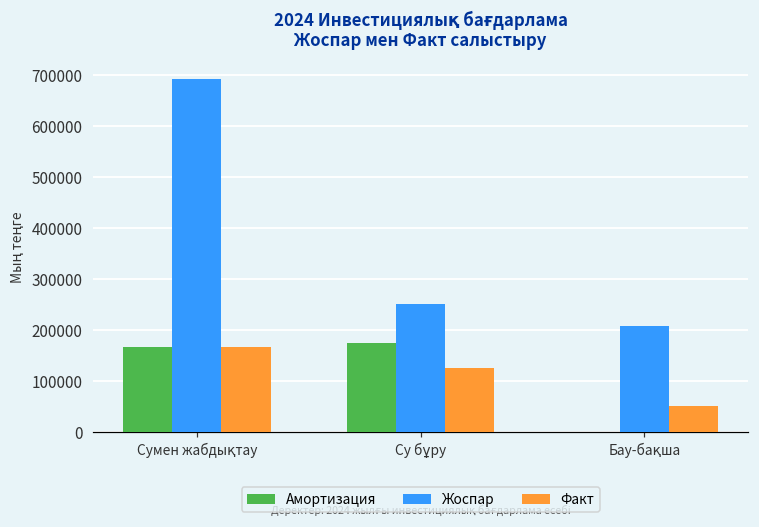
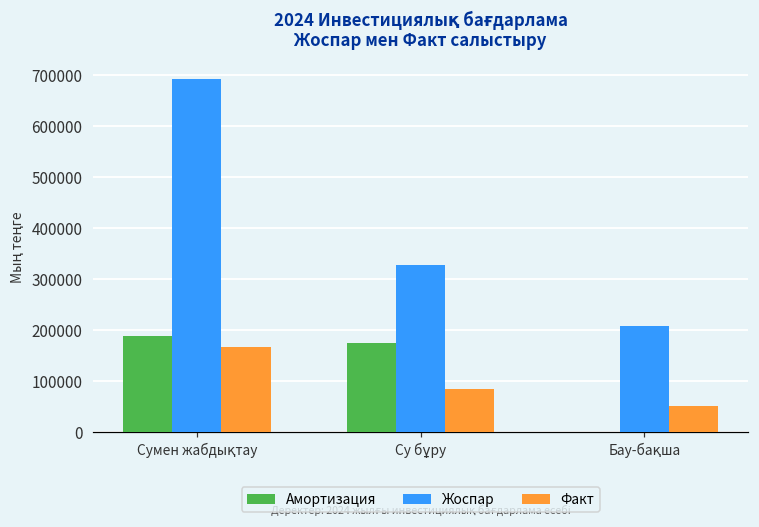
Амортизация, Сумен жабдықтау: 170000 -> 190000
Жоспар, Су бұру: 250000 -> 330000
Факт, Су бұру: 130000 -> 80000
